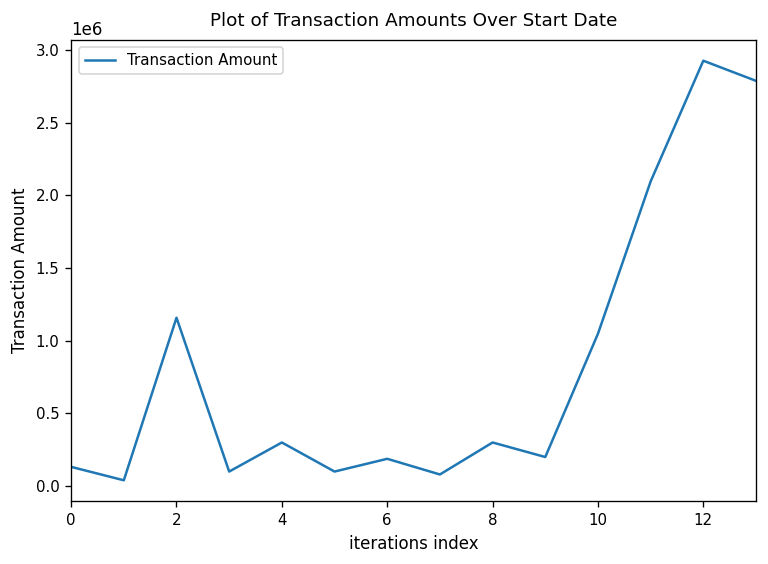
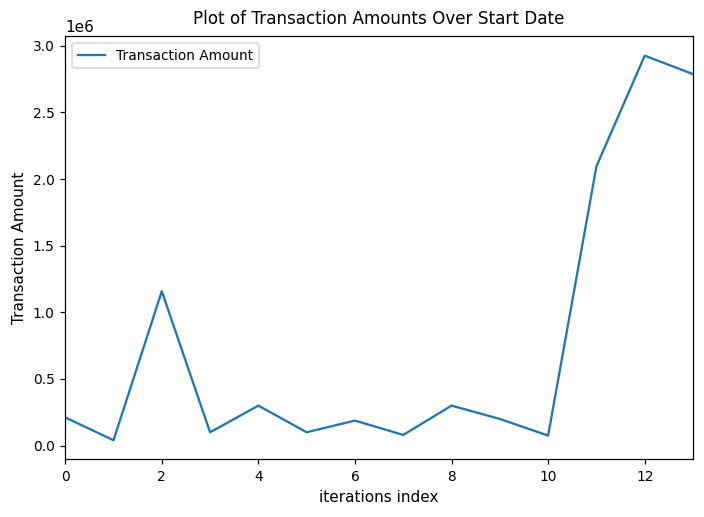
0: 130000 -> 210000
10: 1050000 -> 80000
